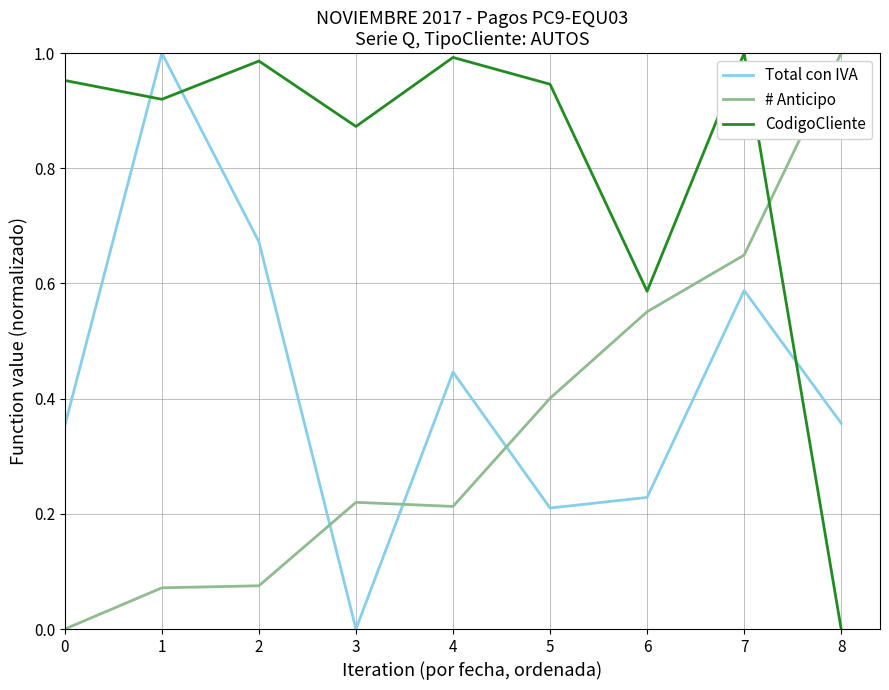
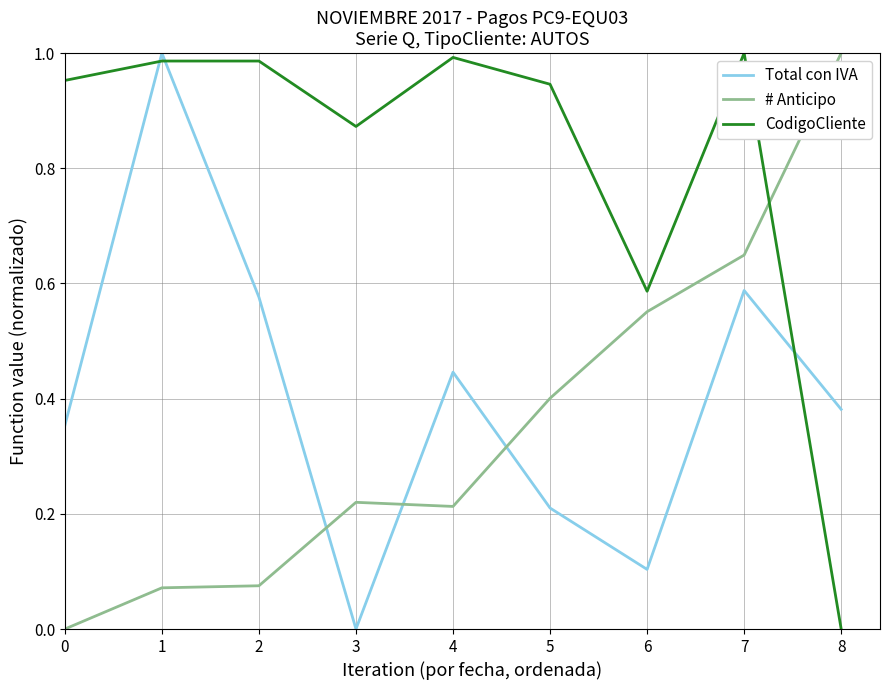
CodigoCliente, 1: 0.92 -> 0.99
Total con IVA, 2: 0.67 -> 0.58
Total con IVA, 6: 0.23 -> 0.10
Total con IVA, 8: 0.36 -> 0.38
